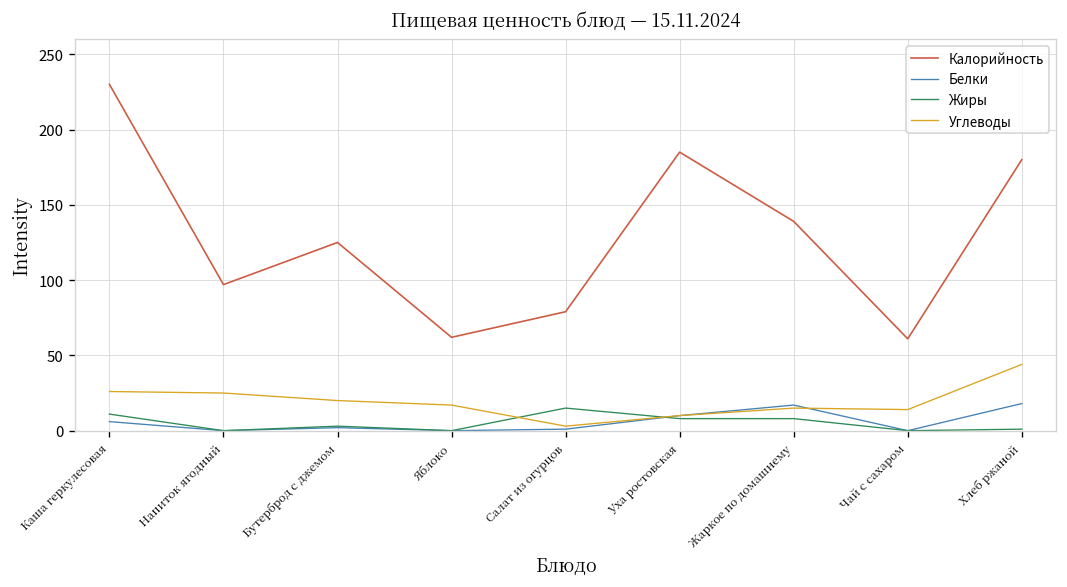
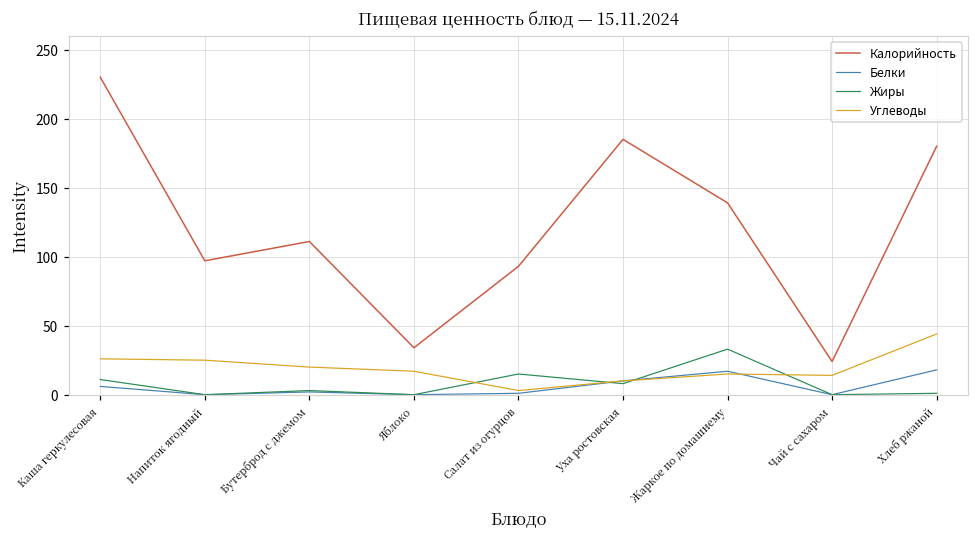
Калорийность, Бутерброд с джемом: 125 -> 111
Калорийность, Яблоко: 62 -> 34
Калорийность, Салат из огурцов: 79 -> 93
Жиры, Жаркое по домашнему: 8 -> 33
Калорийность, Чай с сахаром: 61 -> 24
